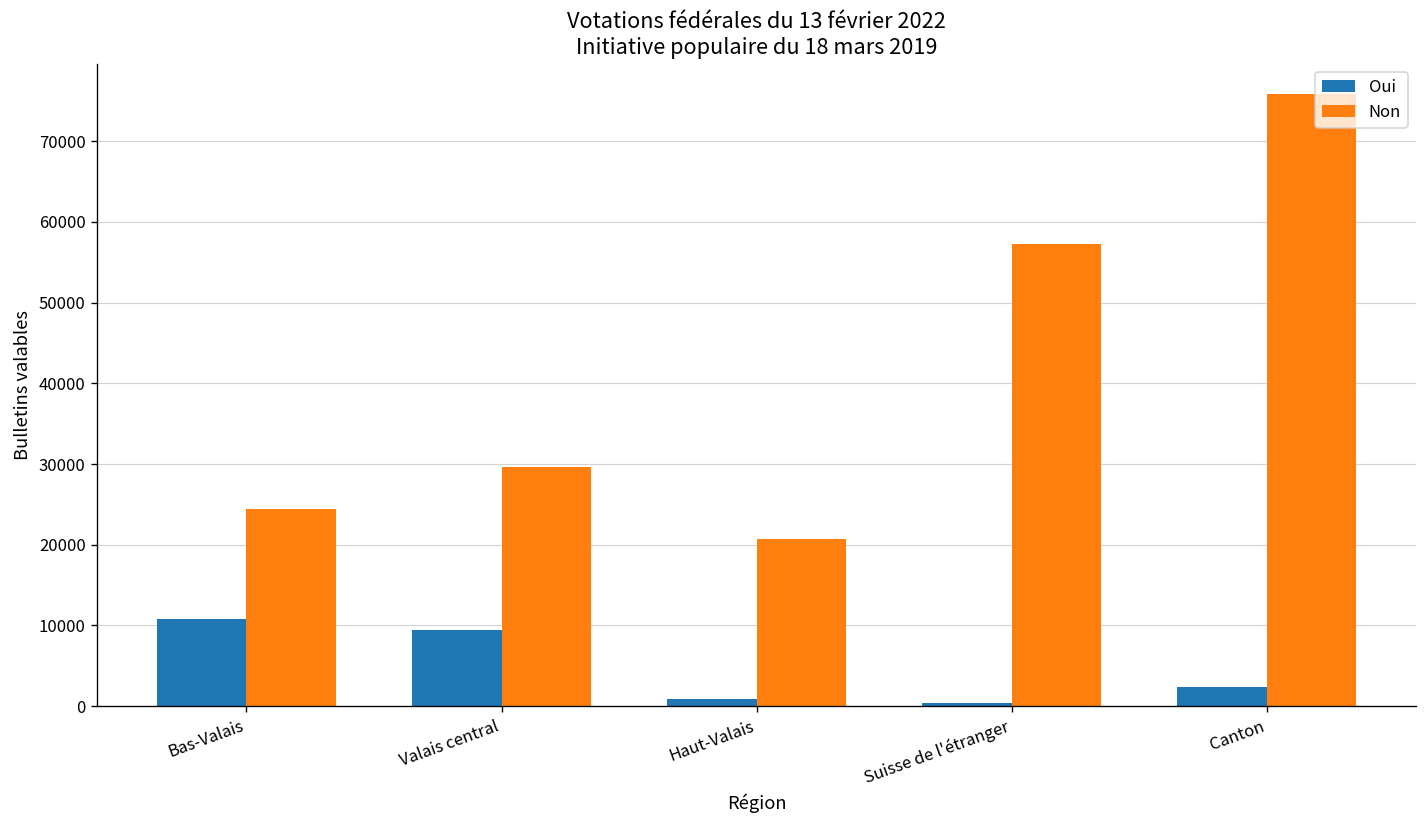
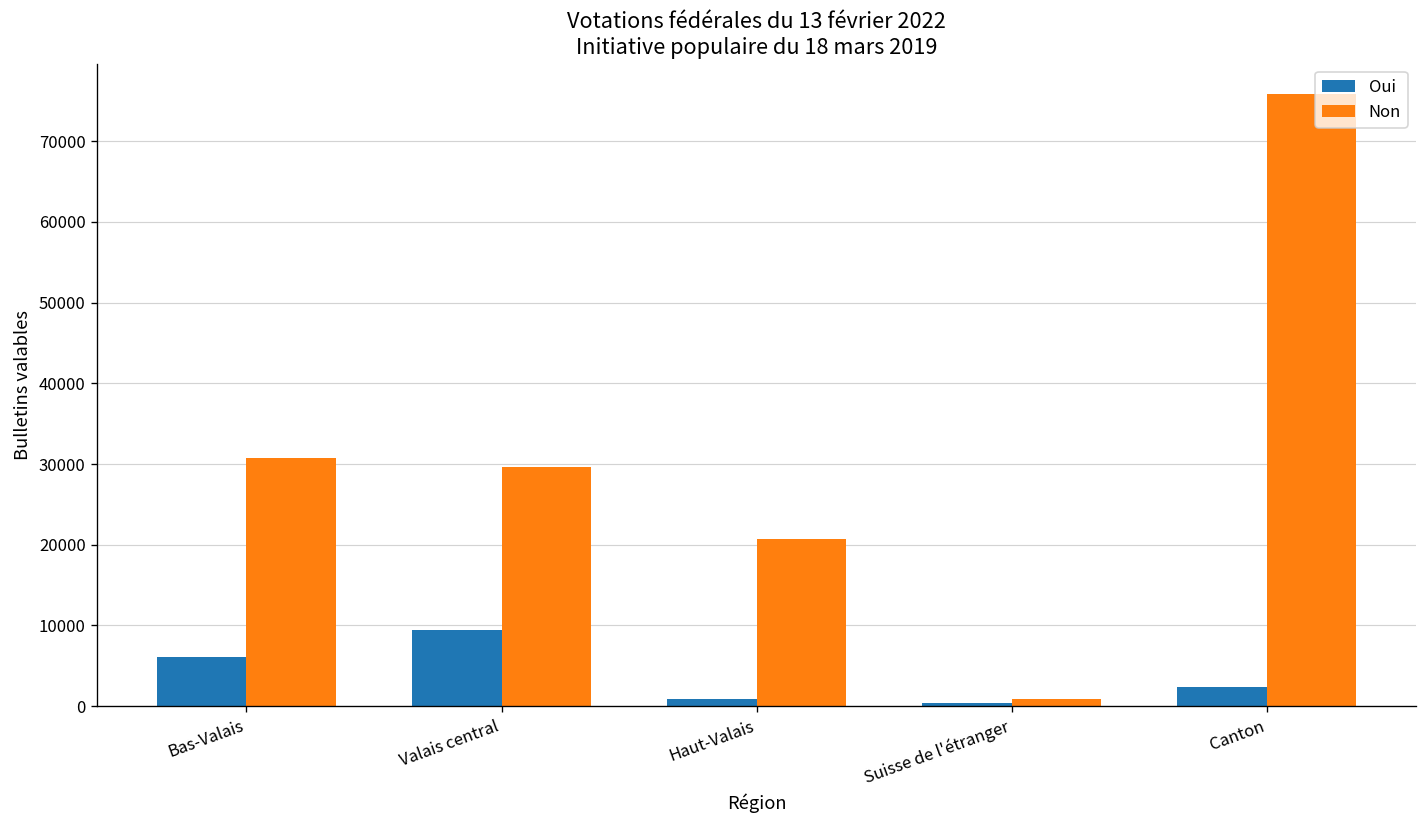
Oui, Bas-Valais: 11000 -> 6000
Non, Bas-Valais: 24000 -> 31000
Non, Suisse de l'étranger: 57000 -> 1000
